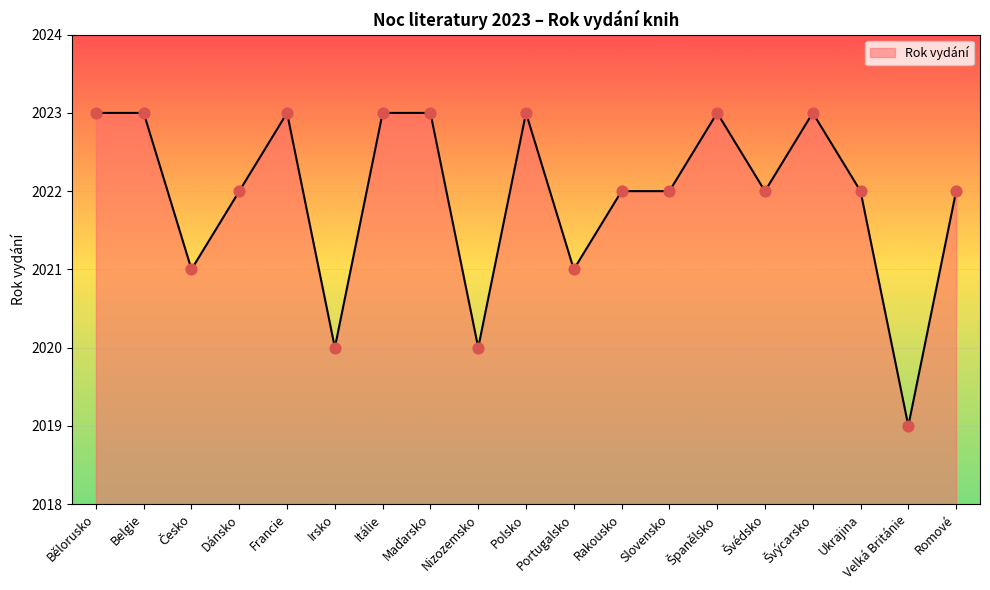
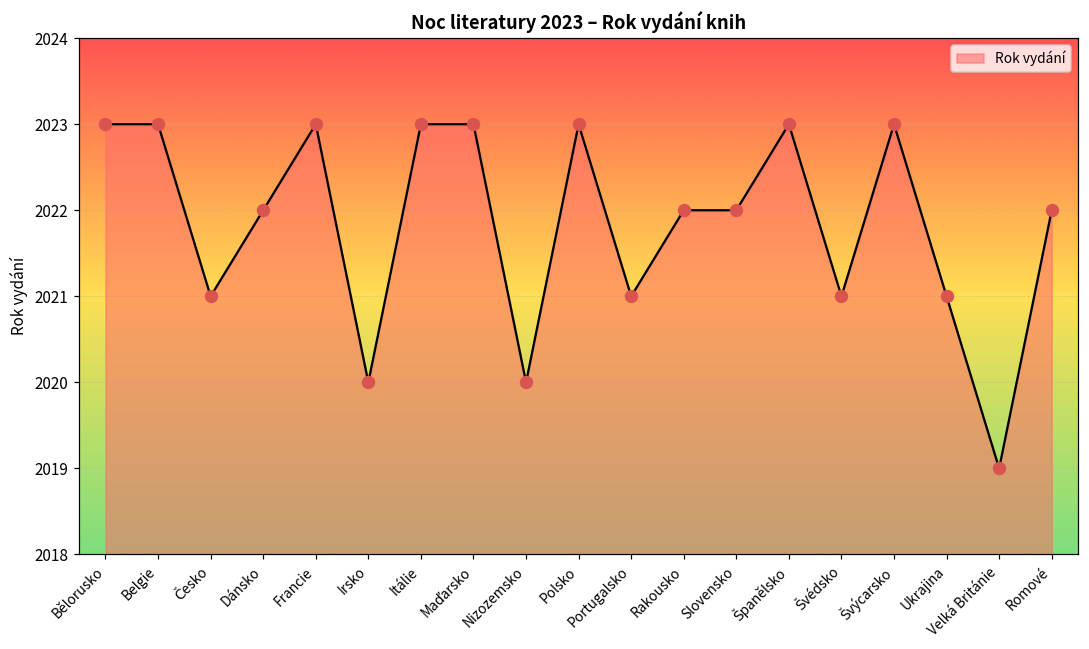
Švédsko: 2022 -> 2021
Ukrajina: 2022 -> 2021
